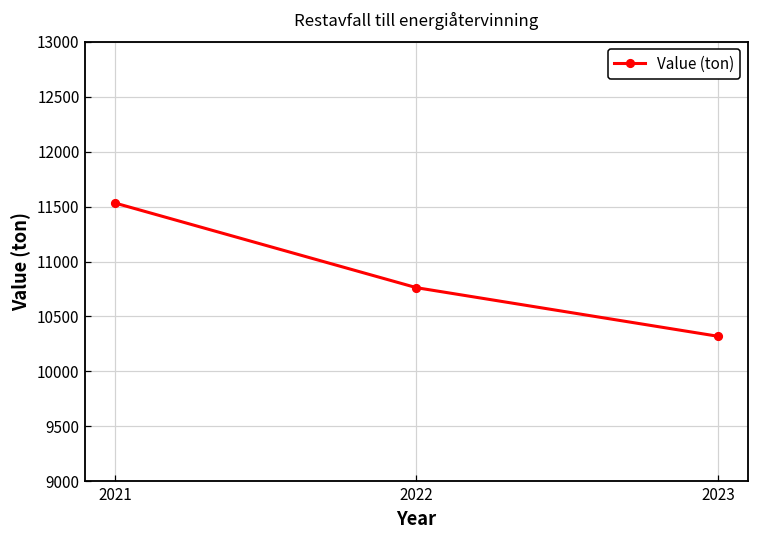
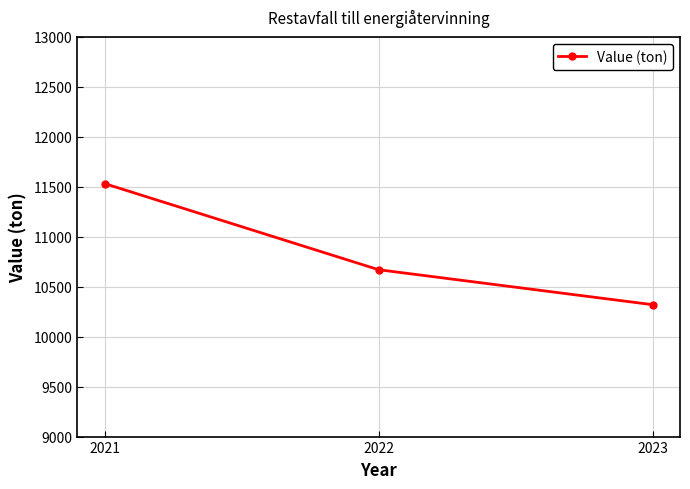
2022: 10800 -> 10700
